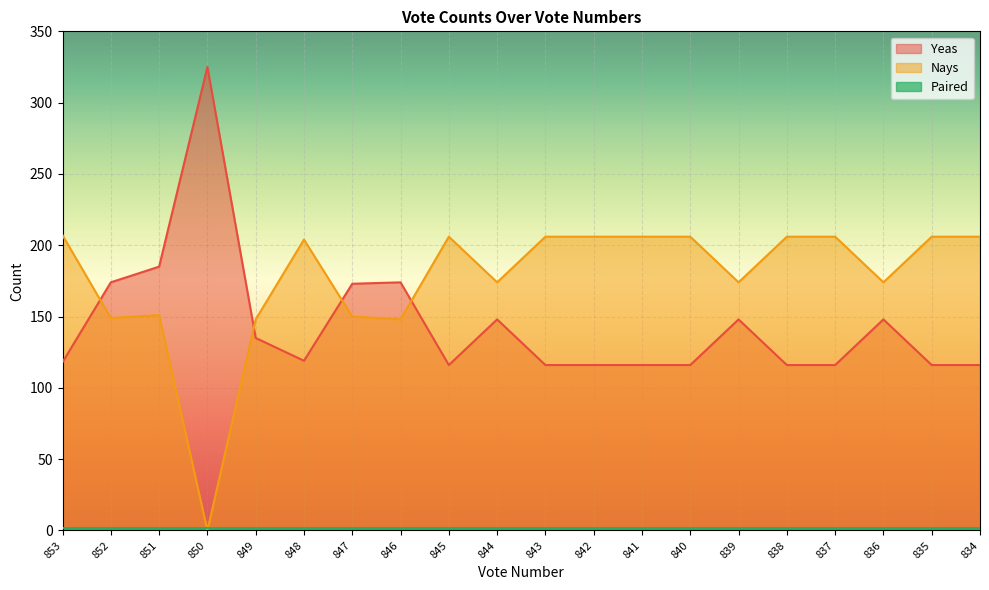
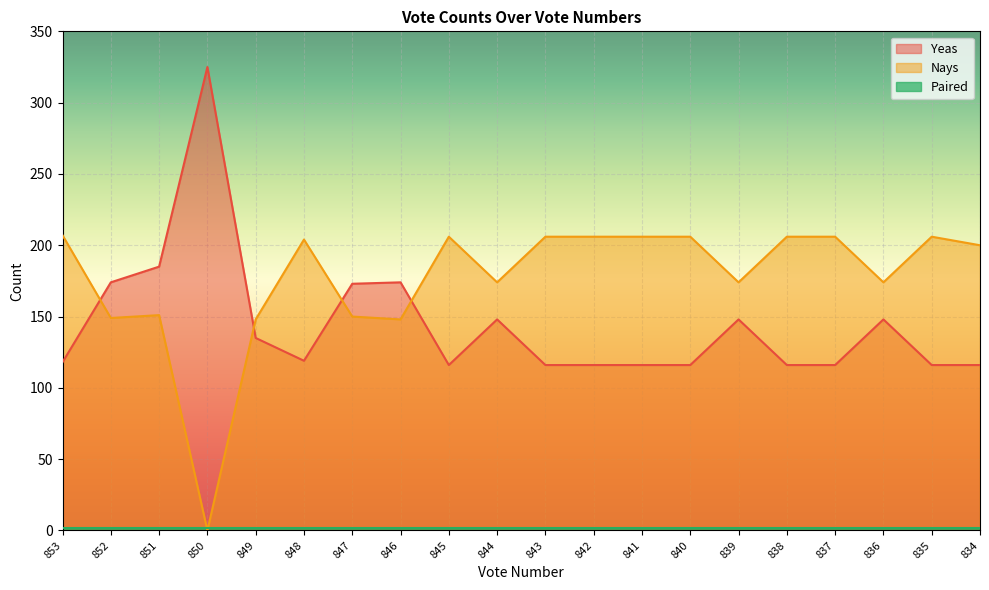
Nays, 834: 206 -> 200
